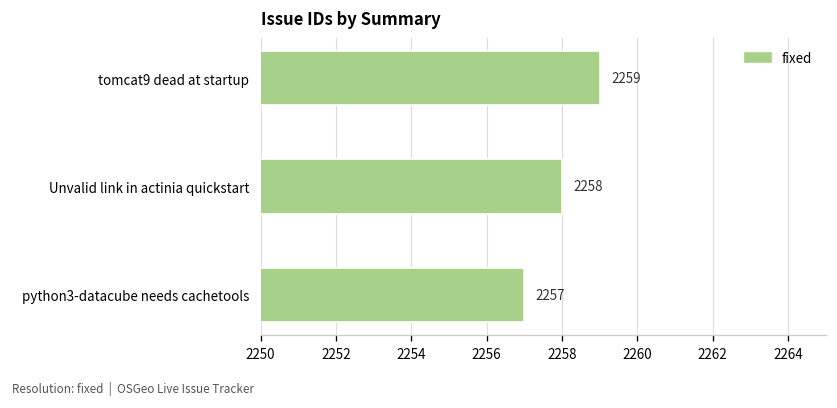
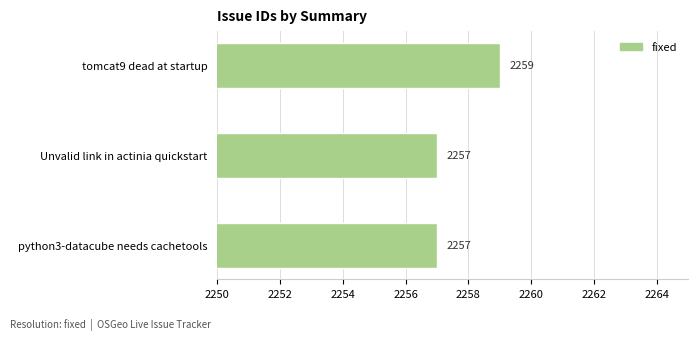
Unvalid link in actinia quickstart: 2258 -> 2257
